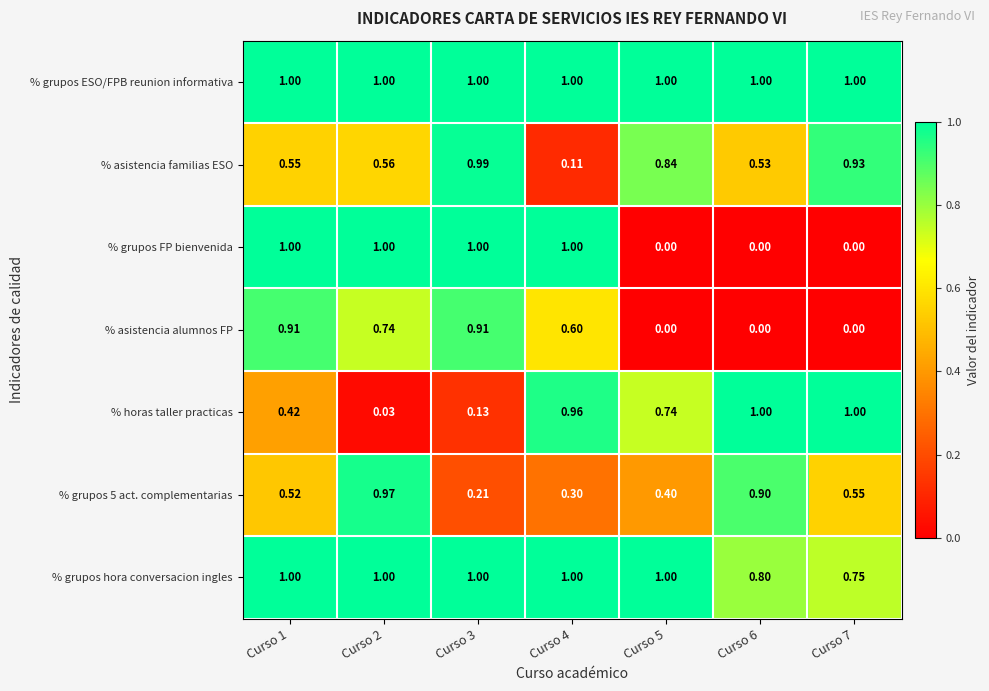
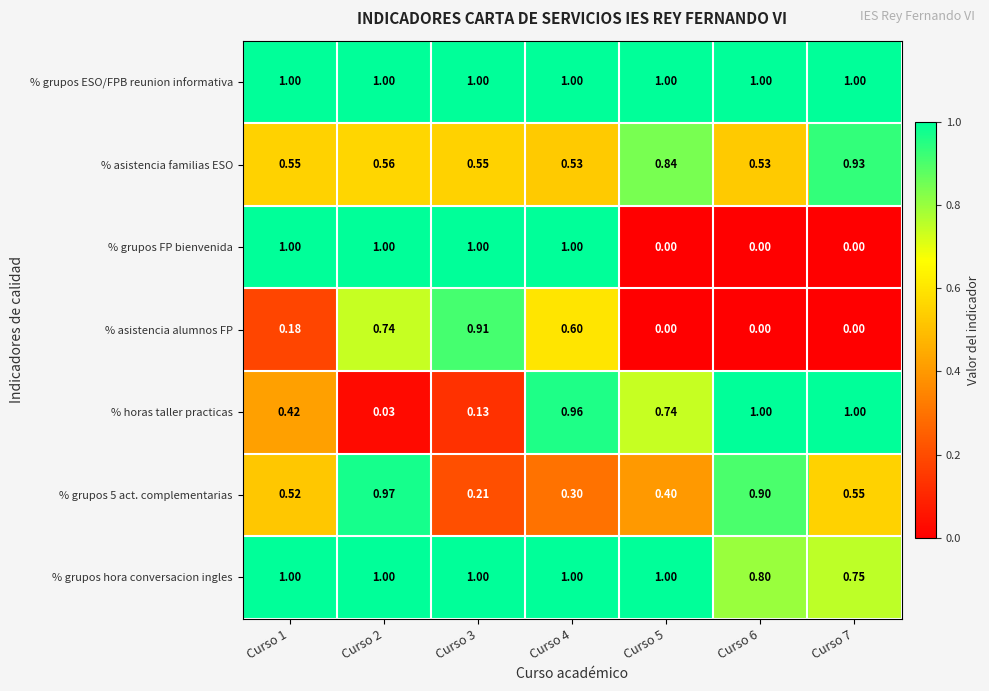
% asistencia familias ESO, Curso 3: 0.99 -> 0.55
% asistencia familias ESO, Curso 4: 0.11 -> 0.53
% asistencia alumnos FP, Curso 1: 0.91 -> 0.18
